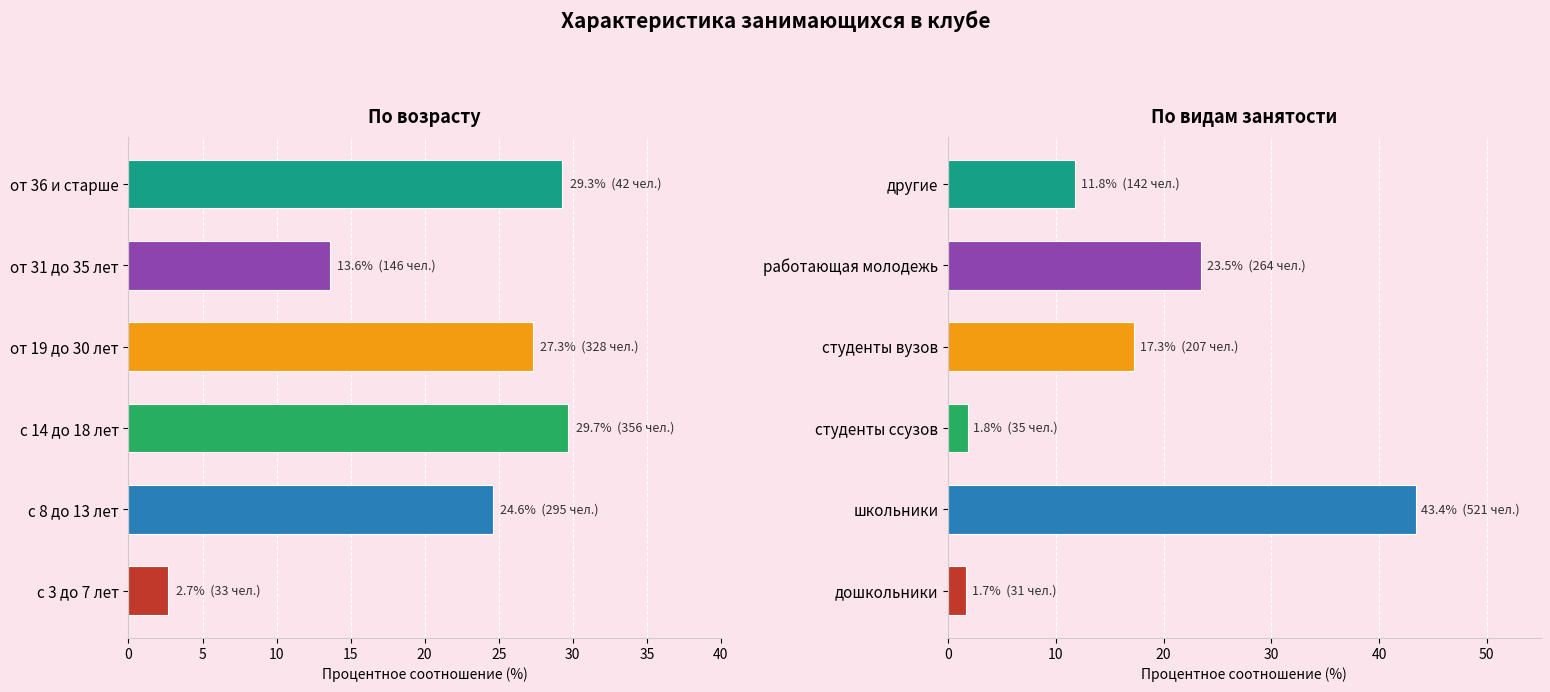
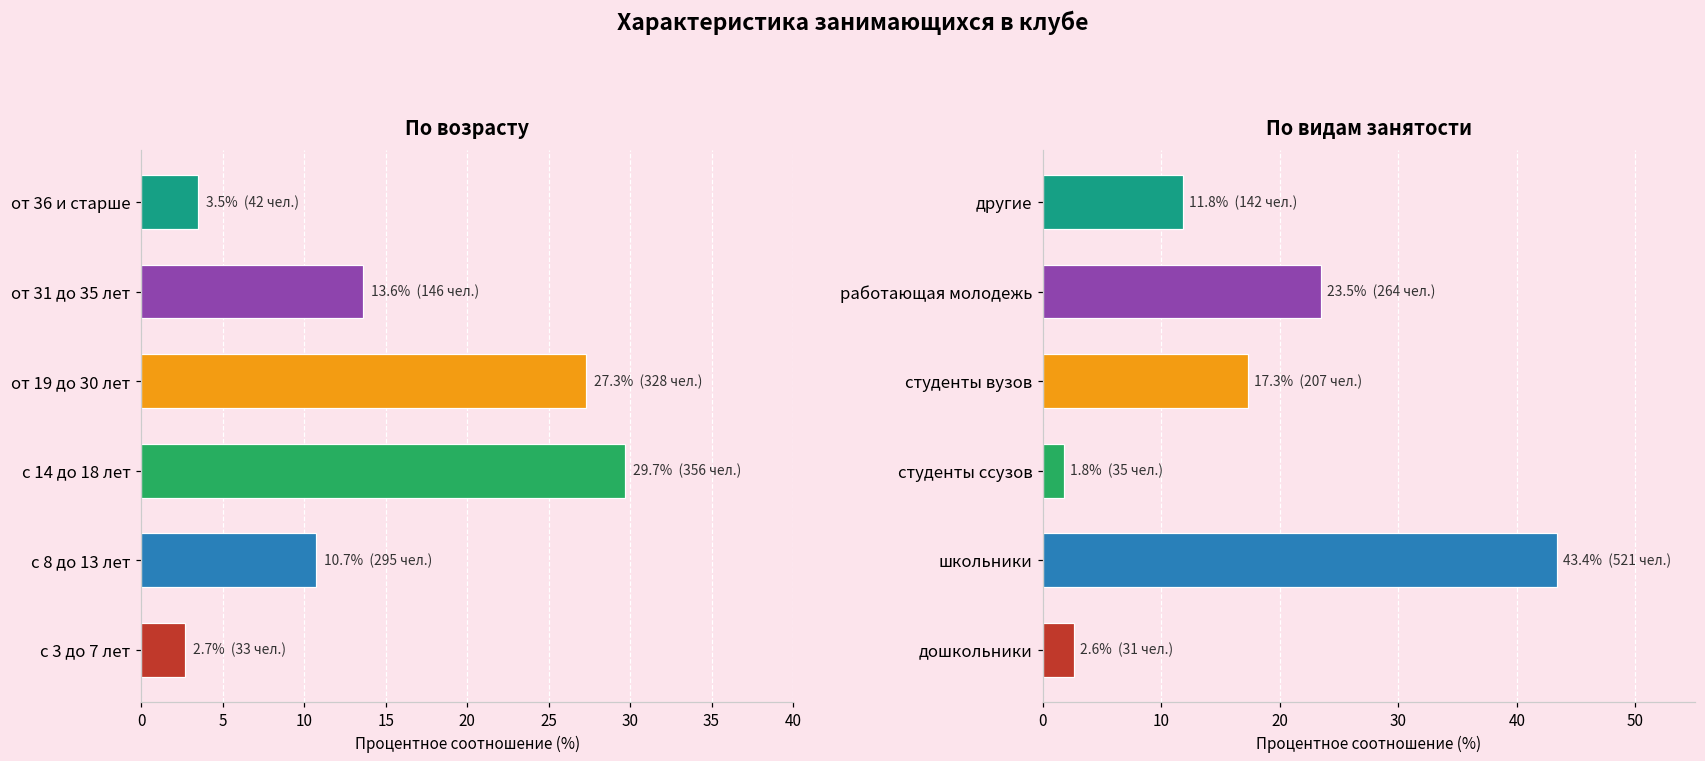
По возрасту, от 36 и старше: 29.3% -> 3.5%
По возрасту, с 8 до 13 лет: 24.6% -> 10.7%
По видам занятости, дошкольники: 1.7% -> 2.6%
